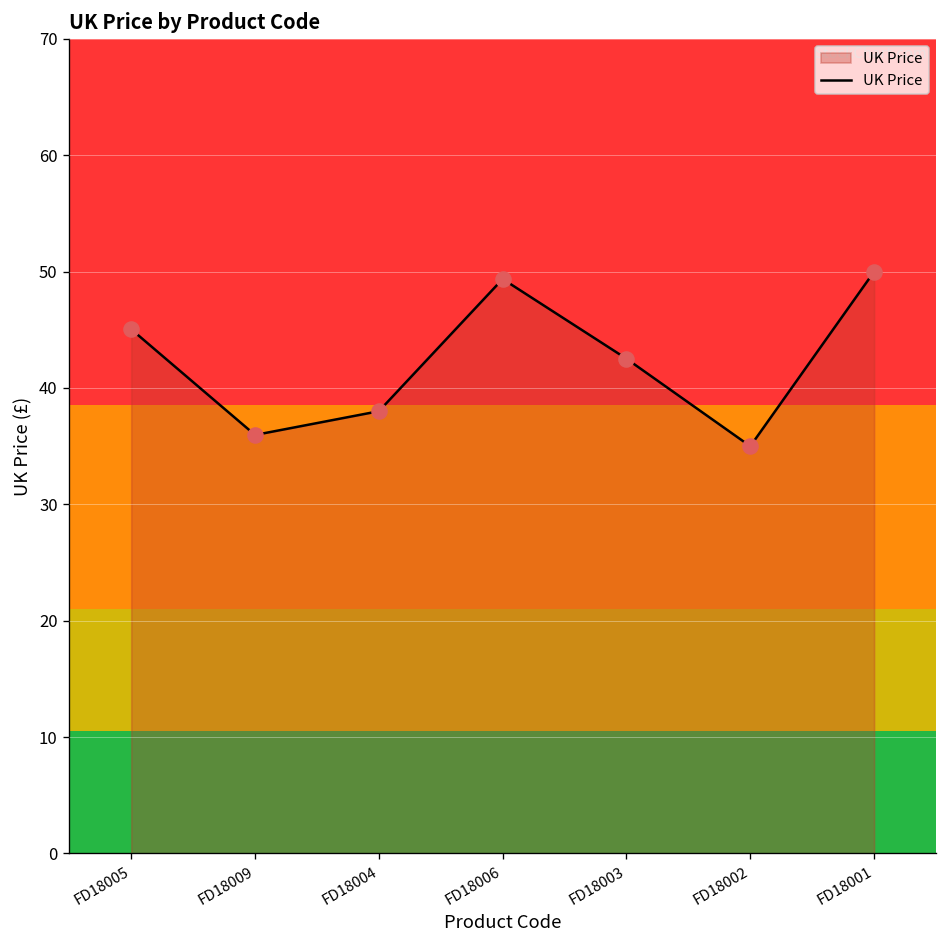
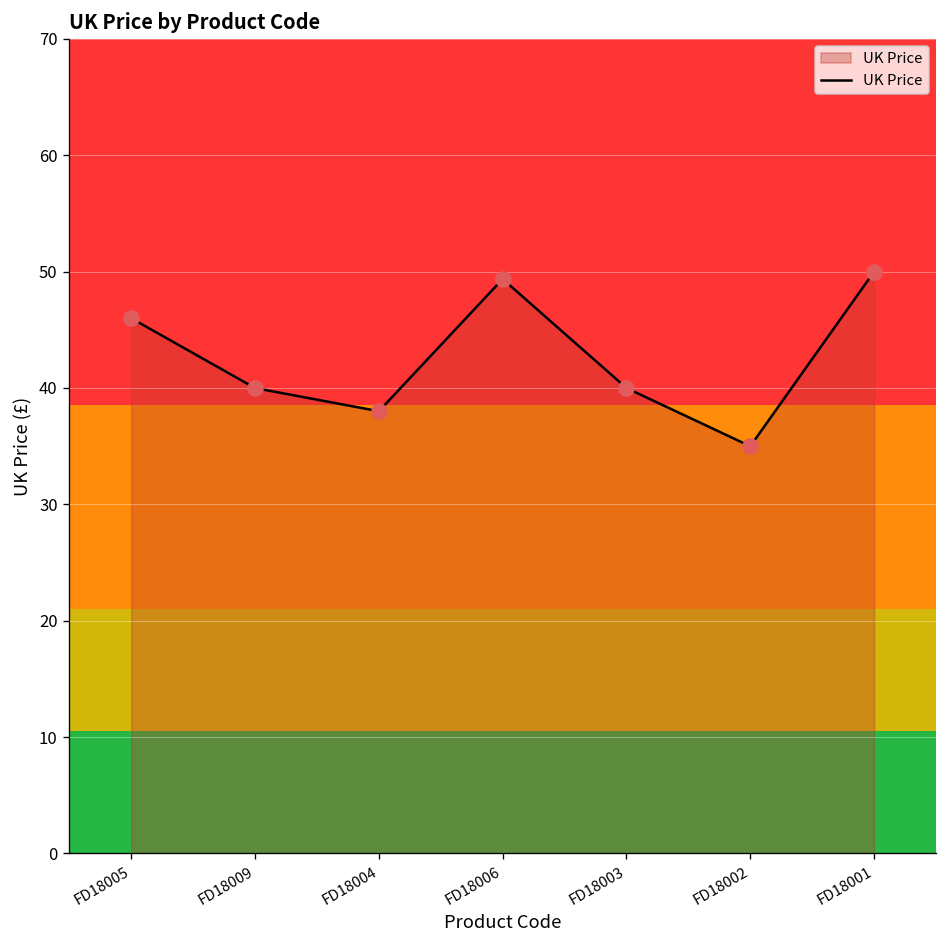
FD18005: 45 -> 46
FD18009: 36 -> 40
FD18003: 43 -> 40
